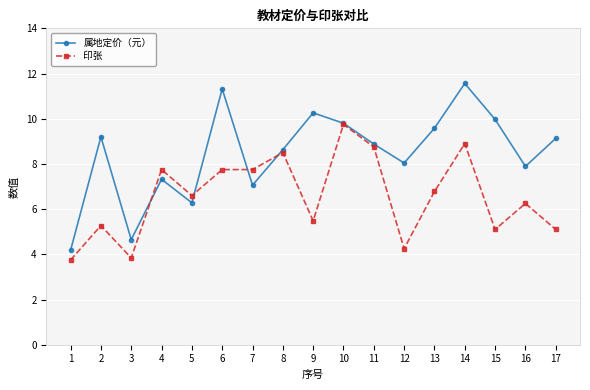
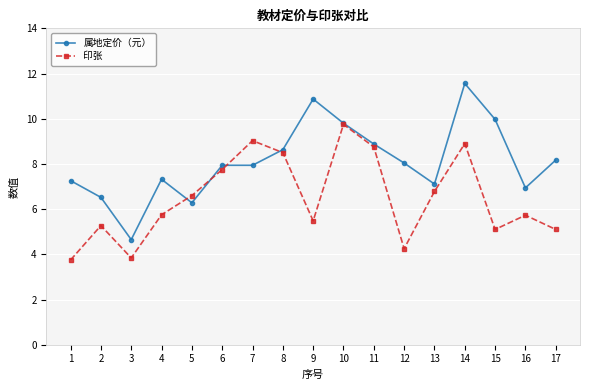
属地定价（元）, 1: 4.2 -> 7.3
属地定价（元）, 2: 9.2 -> 6.5
印张, 4: 7.8 -> 5.8
属地定价（元）, 6: 11.3 -> 7.9
属地定价（元）, 7: 7.1 -> 7.9
印张, 7: 7.8 -> 9.0
属地定价（元）, 9: 10.3 -> 10.9
属地定价（元）, 13: 9.6 -> 7.1
属地定价（元）, 16: 7.9 -> 6.9
印张, 16: 6.3 -> 5.7
属地定价（元）, 17: 9.1 -> 8.2
